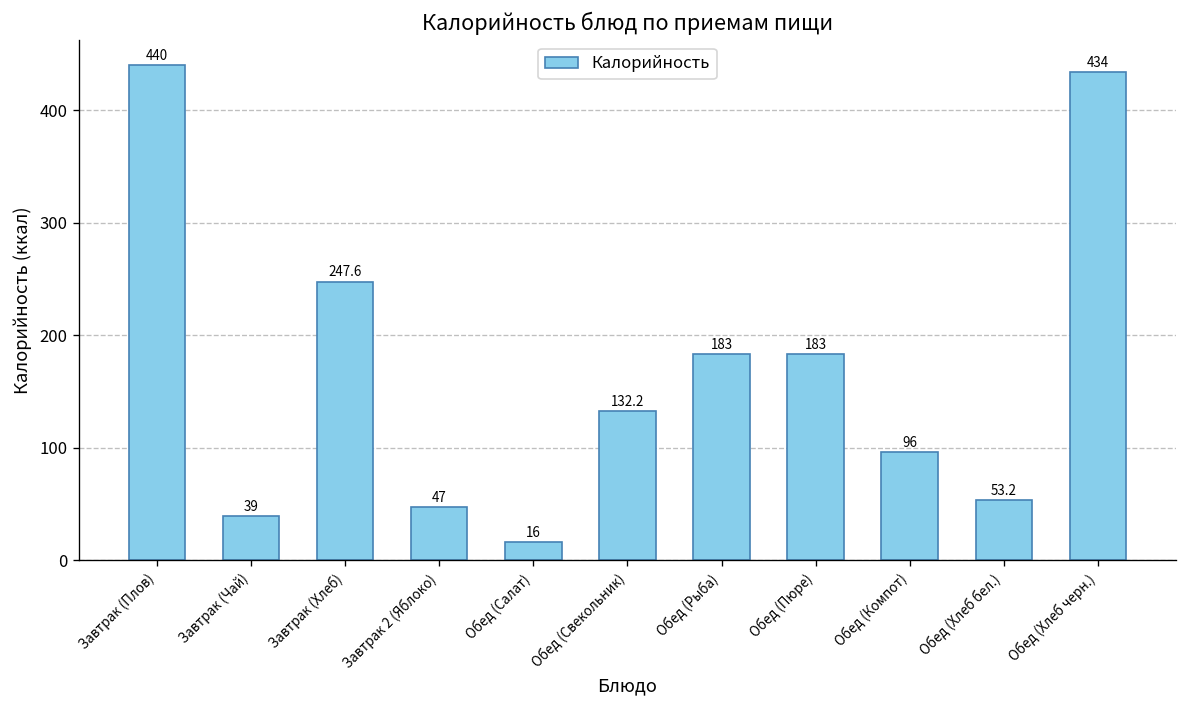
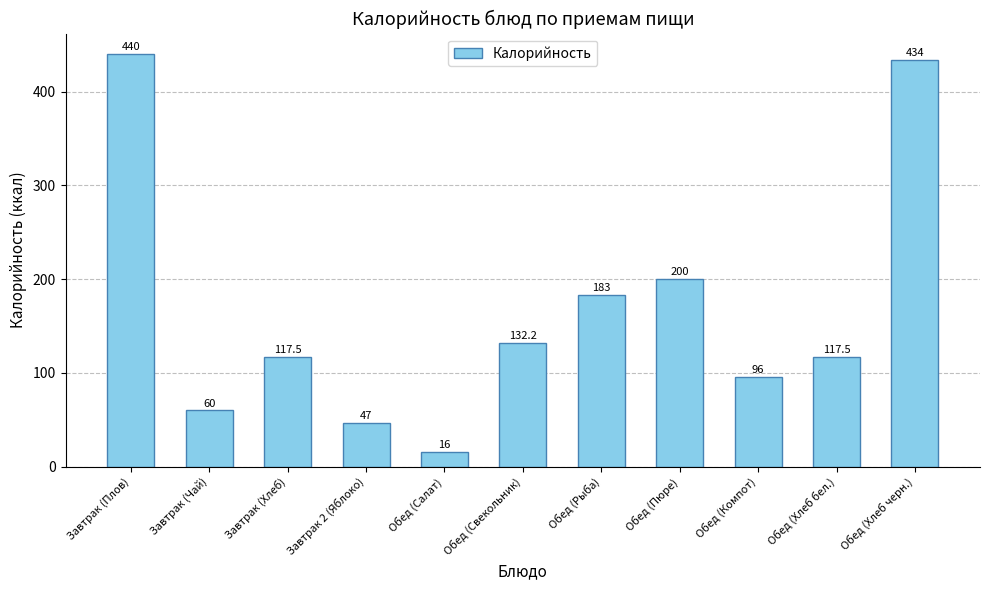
Завтрак (Чай): 39 -> 60
Завтрак (Хлеб): 247.6 -> 117.5
Обед (Пюре): 183 -> 200
Обед (Хлеб бел.): 53.2 -> 117.5
